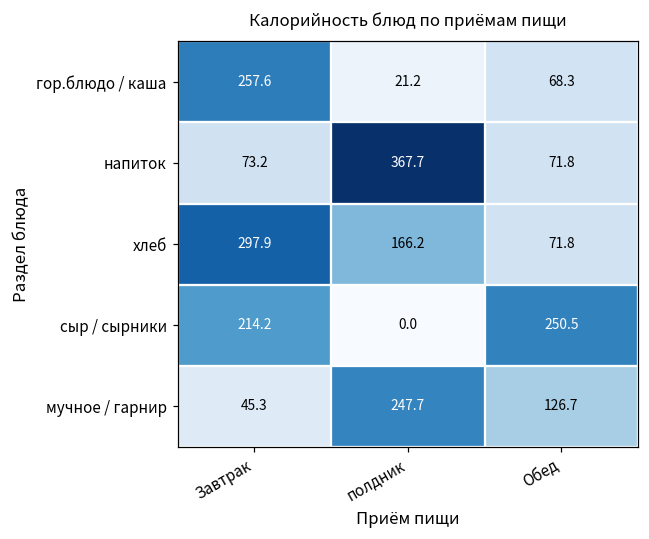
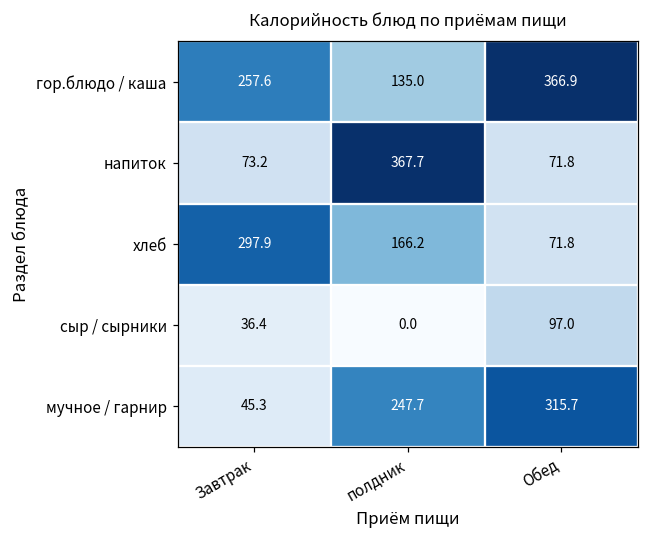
гор.блюдо / каша, полдник: 21.2 -> 135.0
гор.блюдо / каша, Обед: 68.3 -> 366.9
сыр / сырники, Завтрак: 214.2 -> 36.4
сыр / сырники, Обед: 250.5 -> 97.0
мучное / гарнир, Обед: 126.7 -> 315.7
